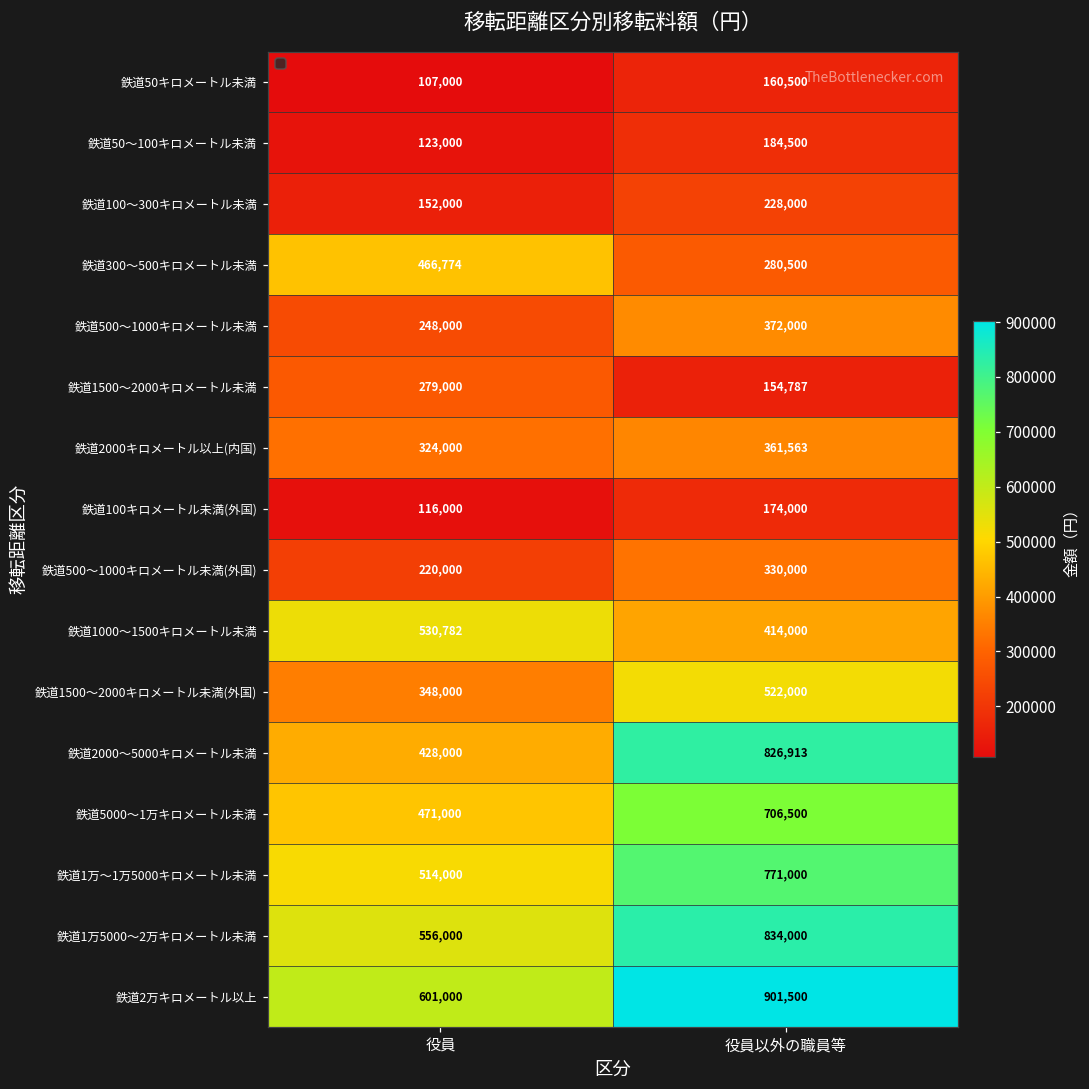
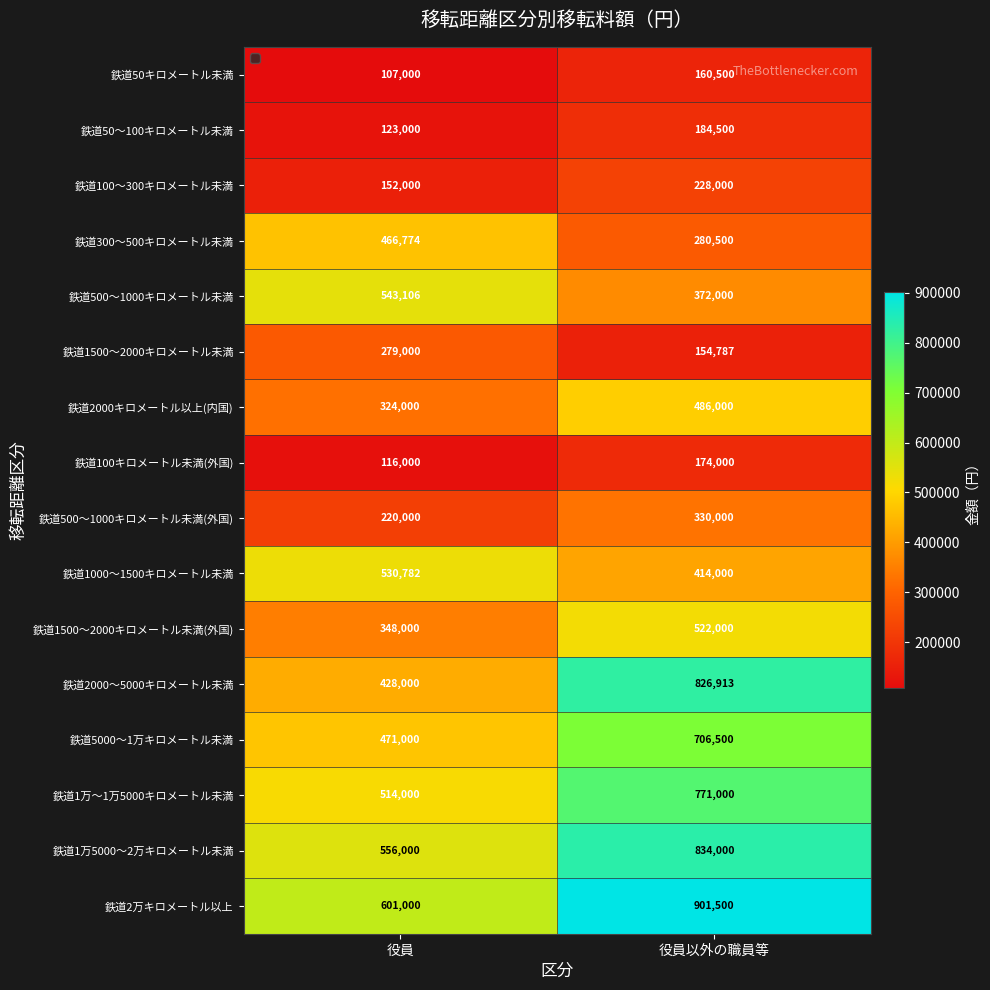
鉄道500〜1000キロメートル未満, 役員: 248,000 -> 543,106
鉄道2000キロメートル以上(内国), 役員以外の職員等: 361,563 -> 486,000
